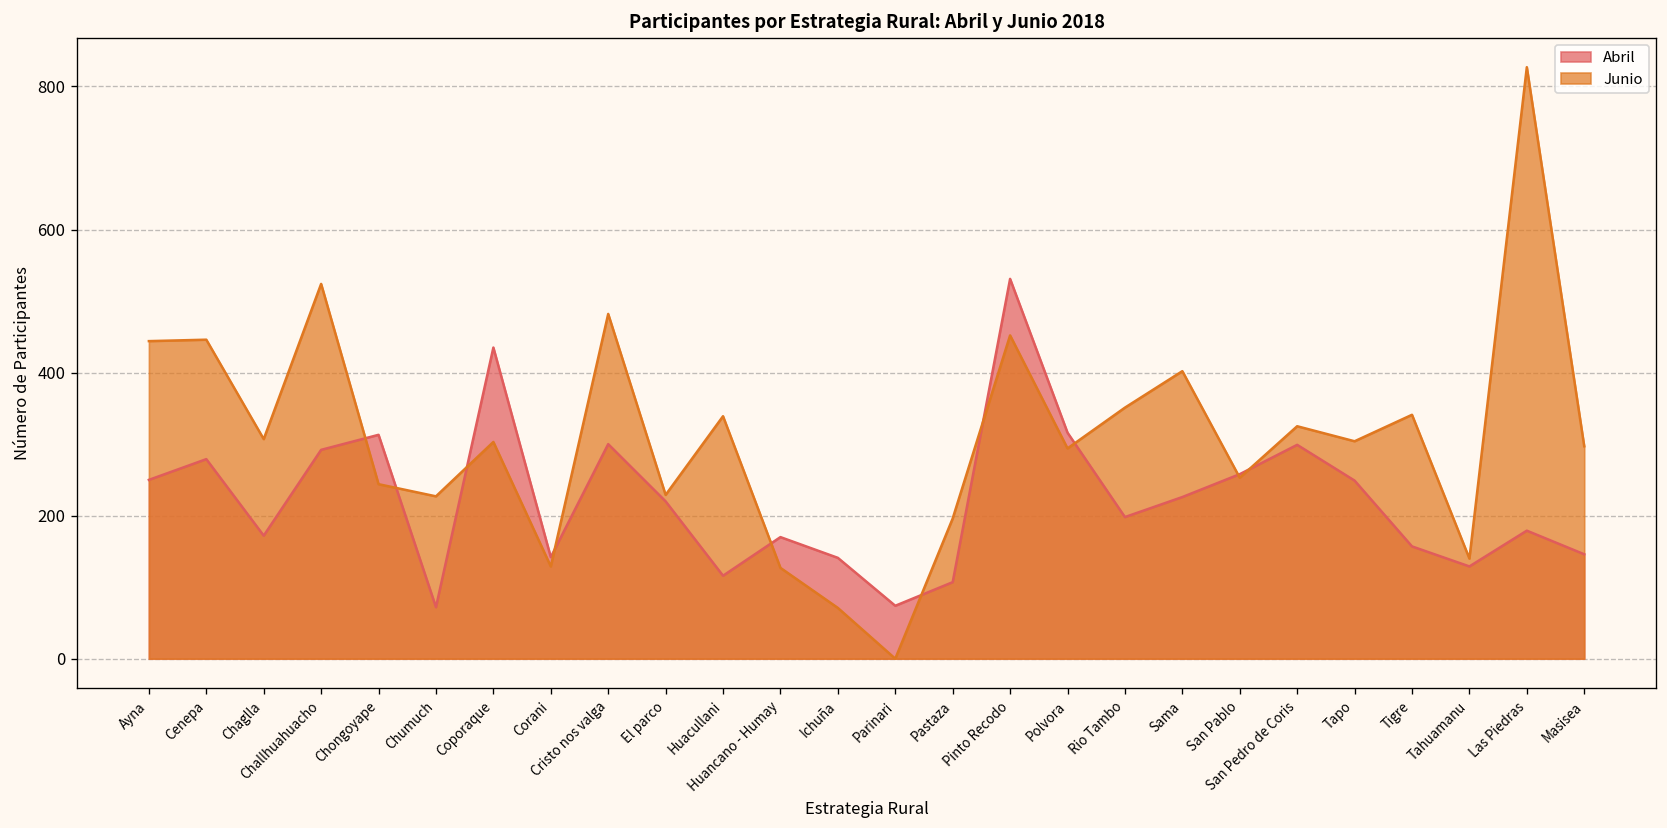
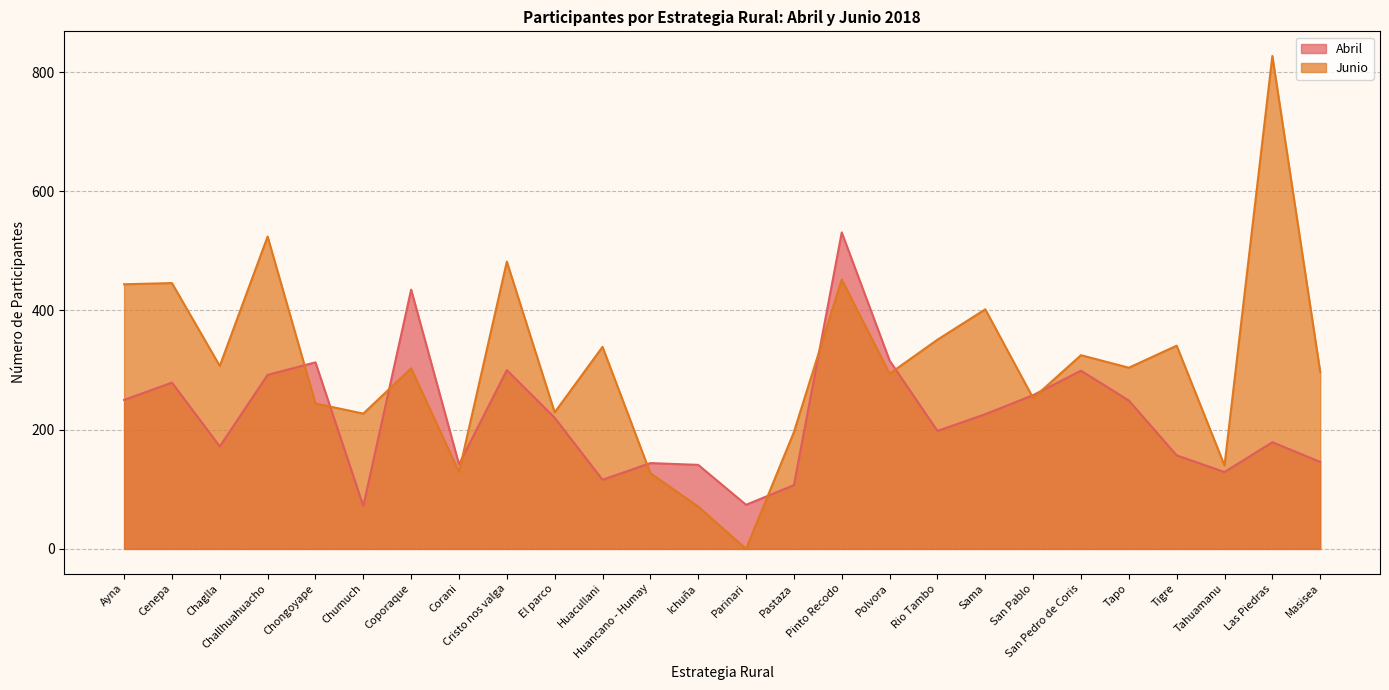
Abril, Huancano - Humay: 170 -> 140
